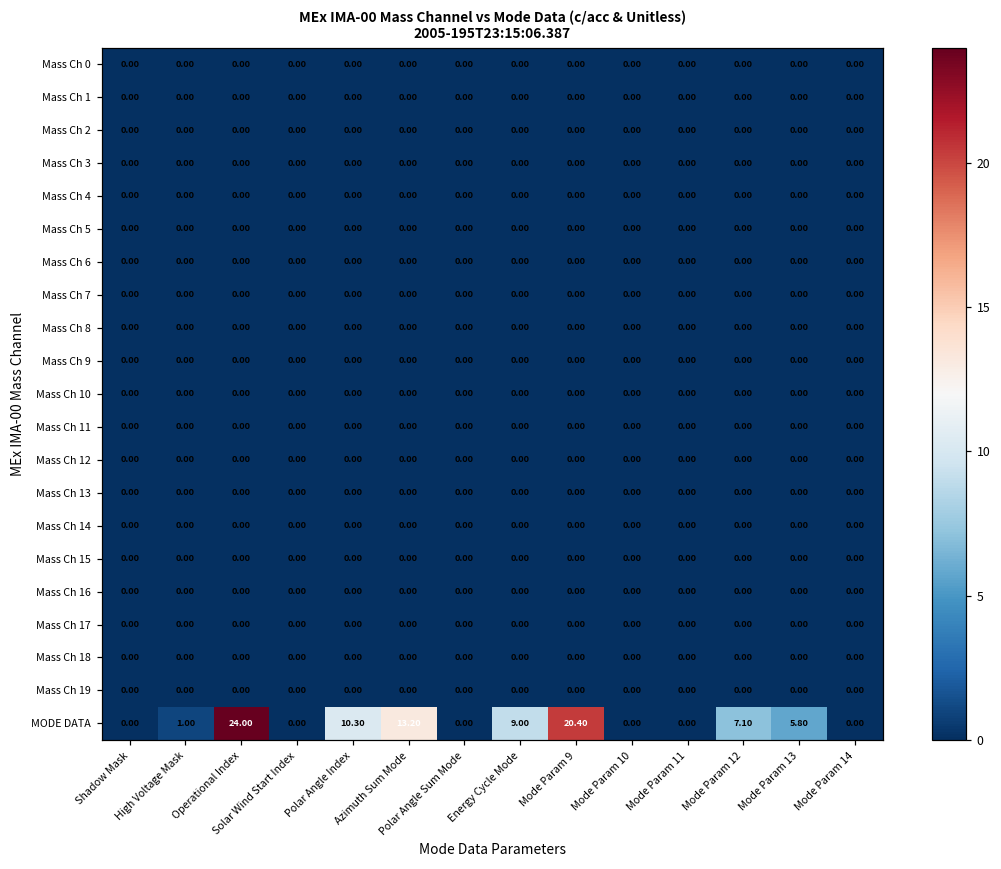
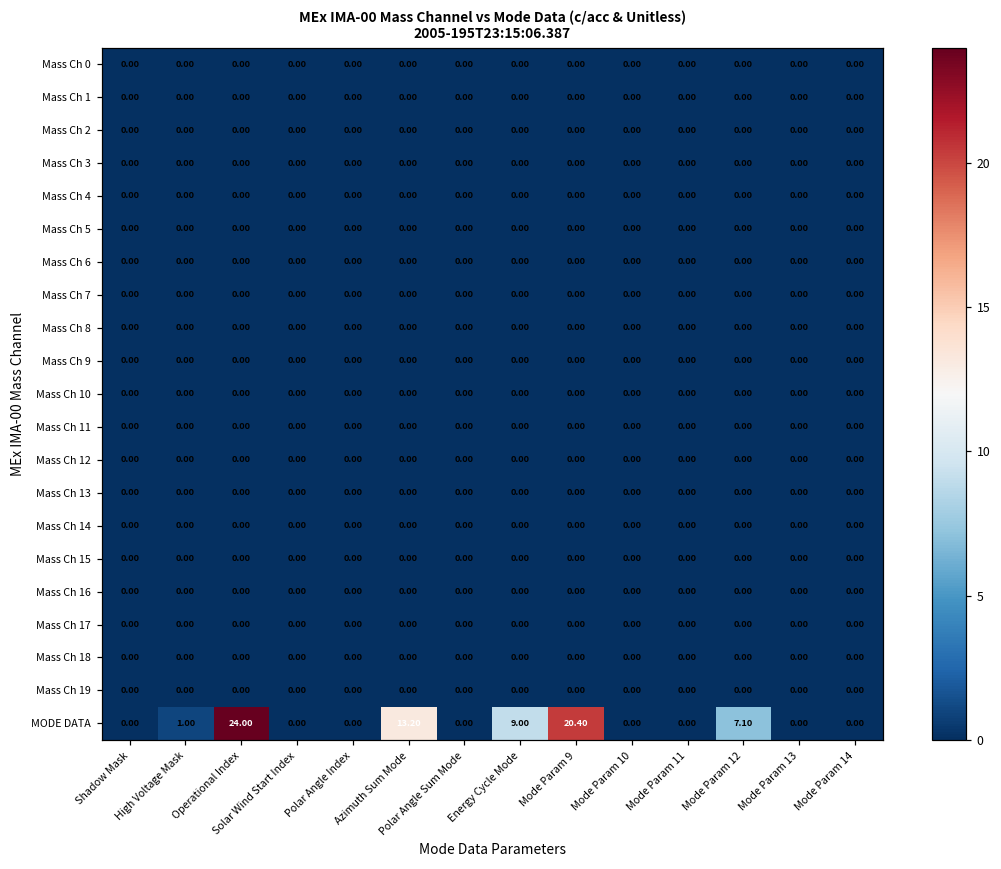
MODE DATA, Polar Angle Index: 10.30 -> 0.00
MODE DATA, Mode Param 13: 5.80 -> 0.00
